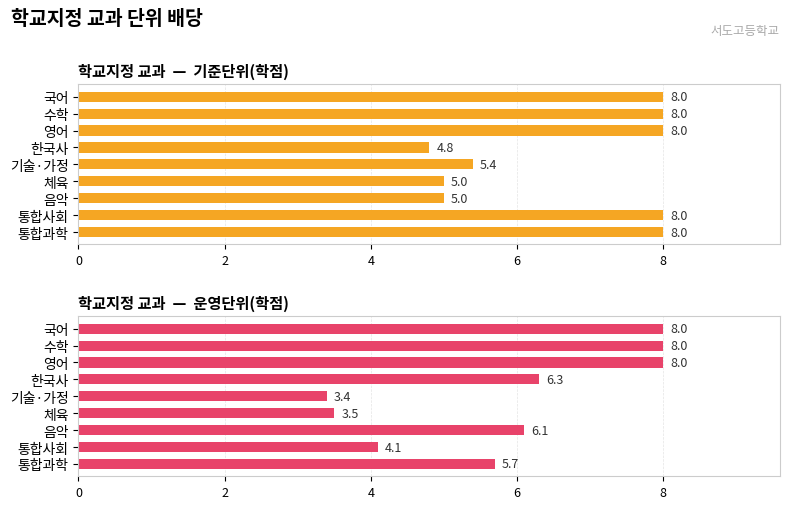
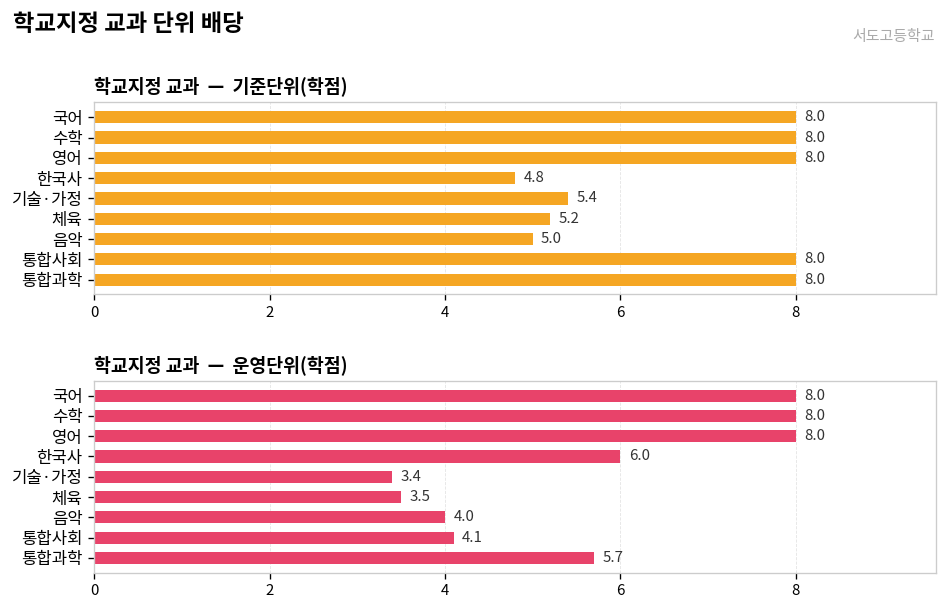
학교지정 교과 — 기준단위(학점), 체육: 5.0 -> 5.2
학교지정 교과 — 운영단위(학점), 한국사: 6.3 -> 6.0
학교지정 교과 — 운영단위(학점), 음악: 6.1 -> 4.0
